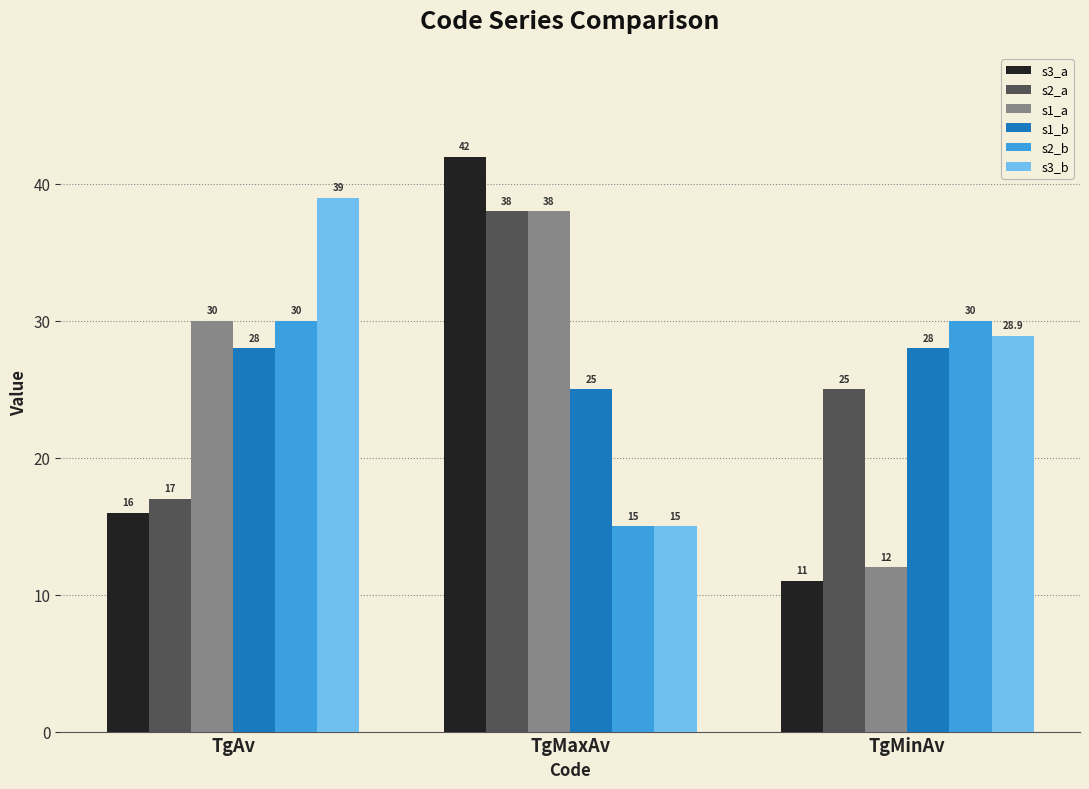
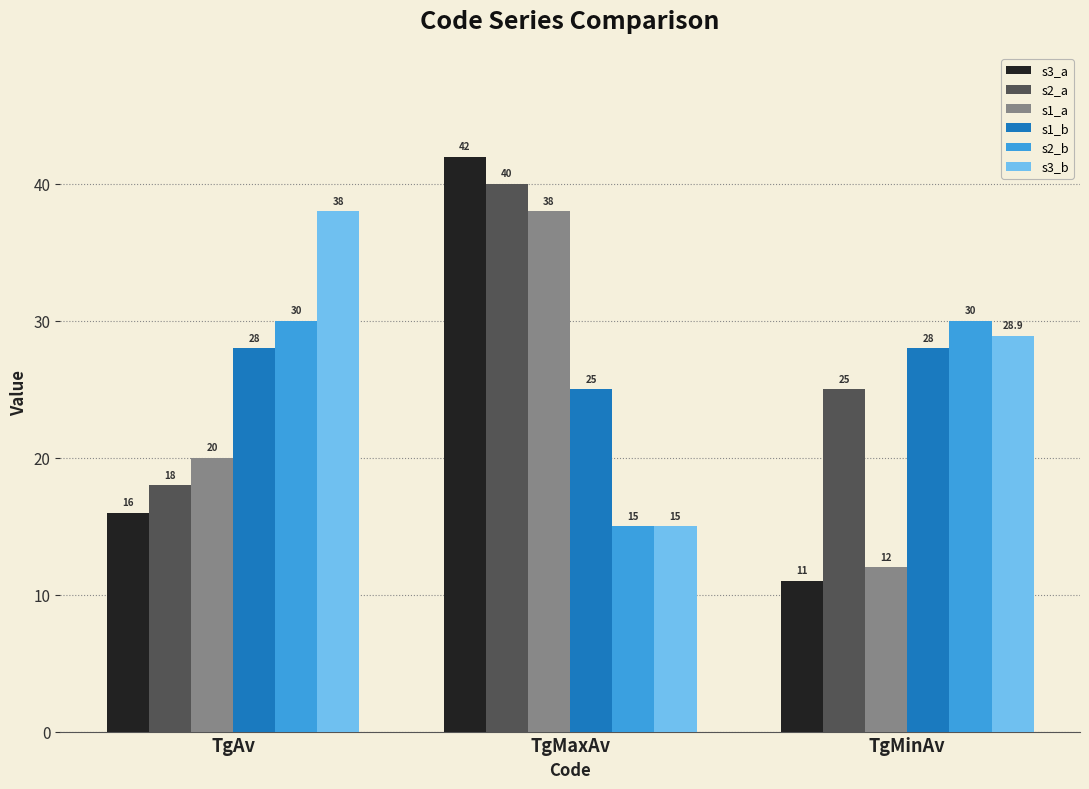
s2_a, TgAv: 17 -> 18
s1_a, TgAv: 30 -> 20
s3_b, TgAv: 39 -> 38
s2_a, TgMaxAv: 38 -> 40
